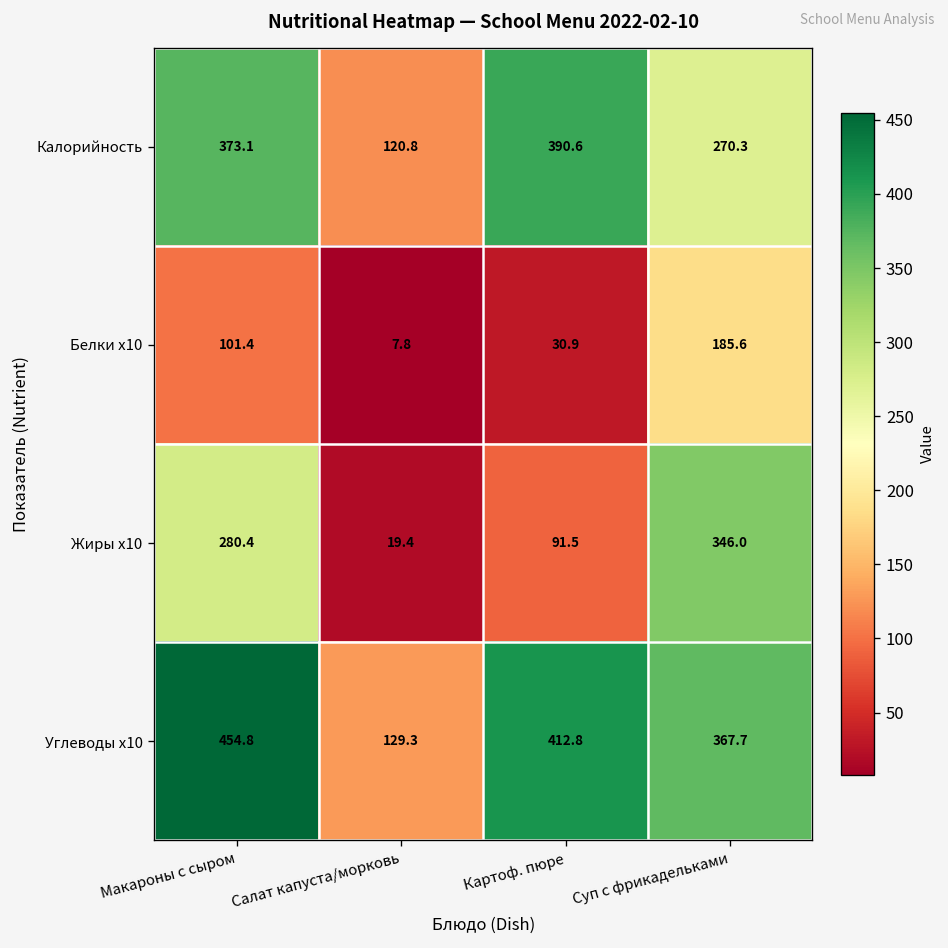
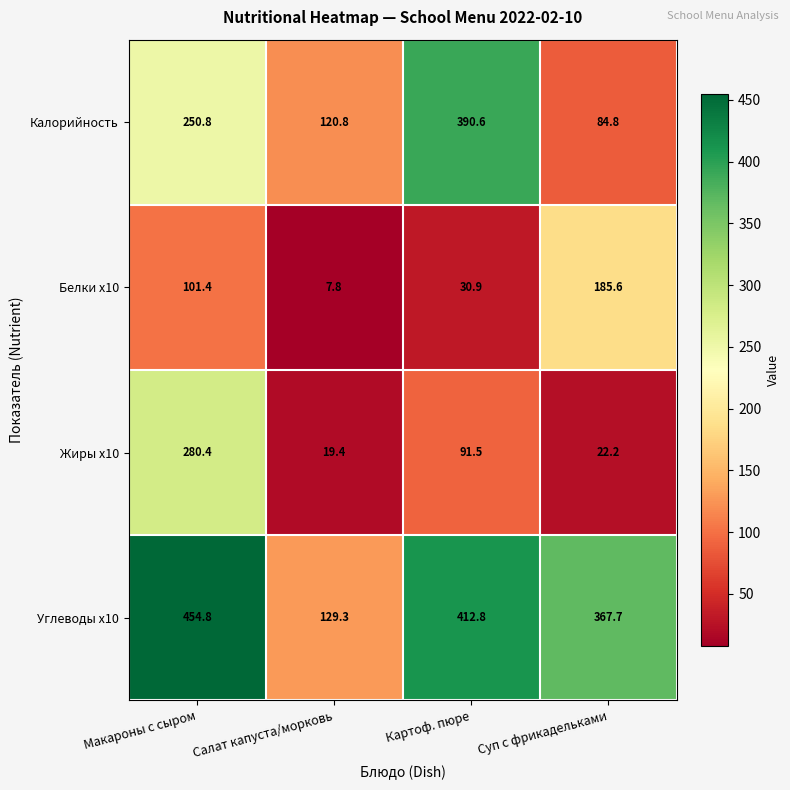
Калорийность, Макароны с сыром: 373.1 -> 250.8
Калорийность, Суп с фрикадельками: 270.3 -> 84.8
Жиры x10, Суп с фрикадельками: 346.0 -> 22.2
